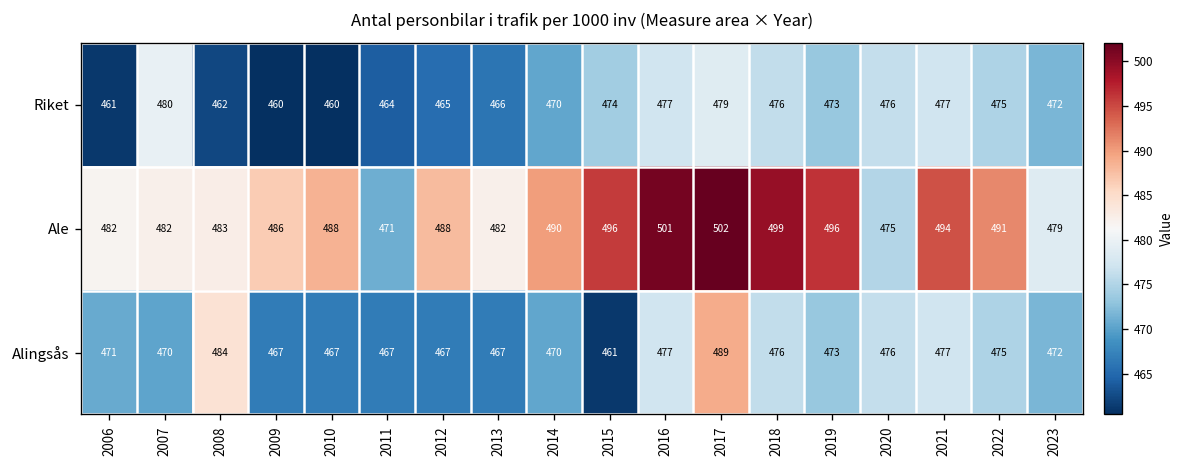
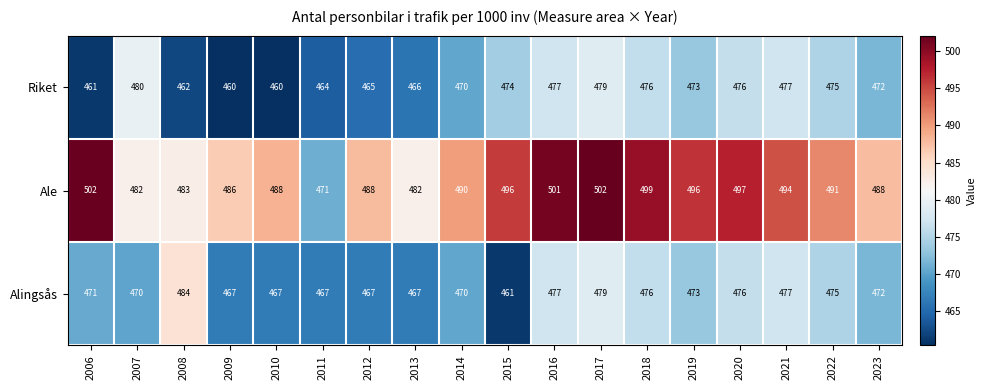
Ale, 2006: 482 -> 502
Ale, 2020: 475 -> 497
Ale, 2023: 479 -> 488
Alingsås, 2017: 489 -> 479
